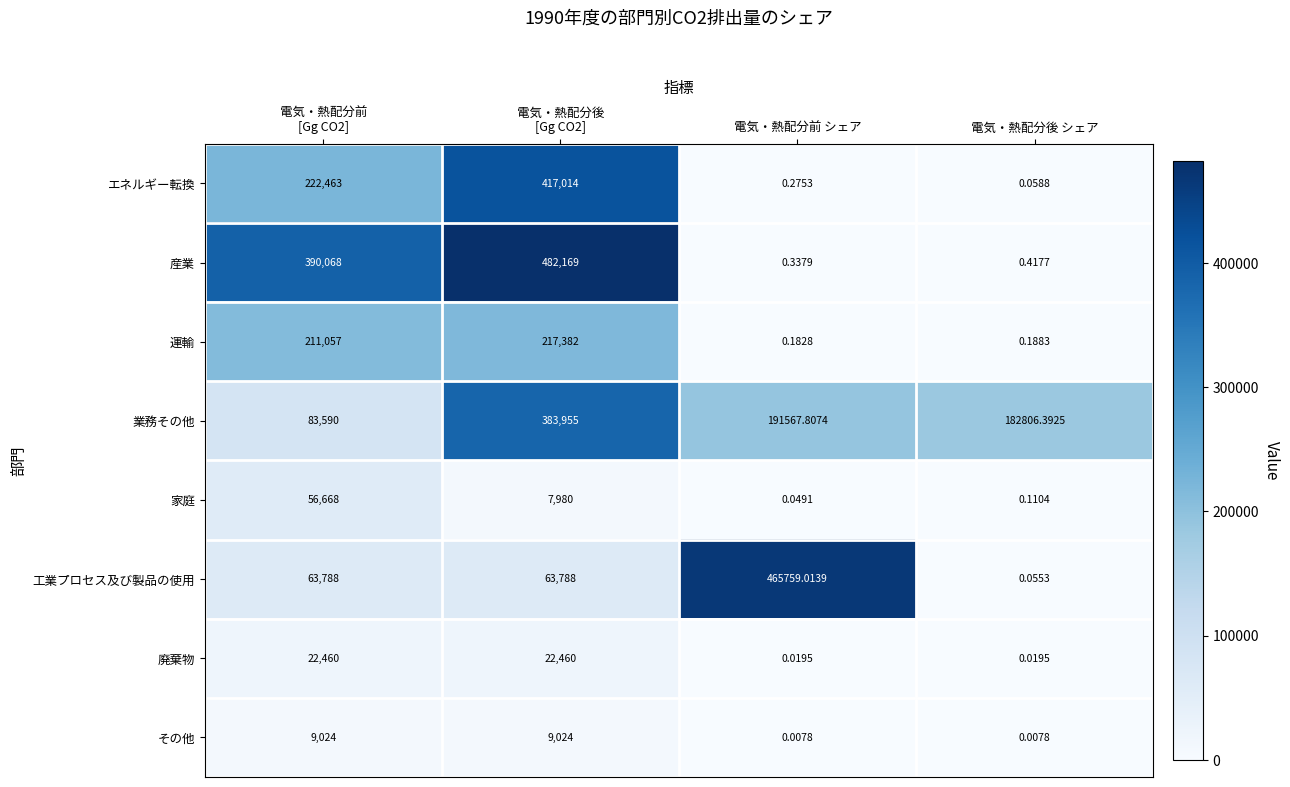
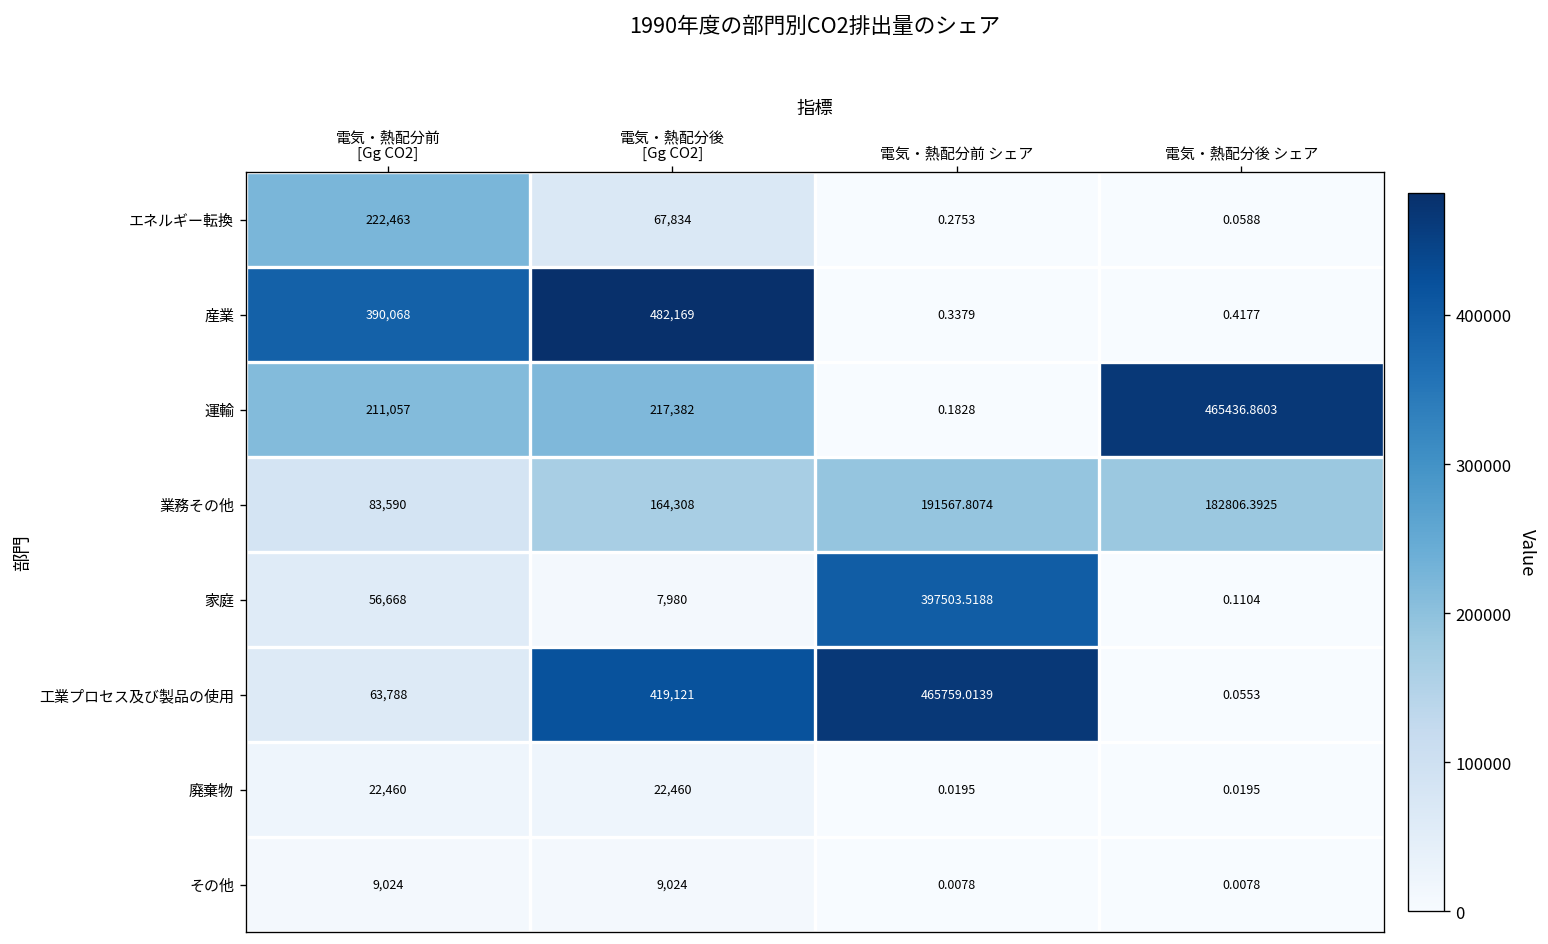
エネルギー転換, 電気・熱配分後 [Gg CO2]: 417,014 -> 67,834
運輸, 電気・熱配分後 シェア: 0.1883 -> 465436.8603
業務その他, 電気・熱配分後 [Gg CO2]: 383,955 -> 164,308
家庭, 電気・熱配分前 シェア: 0.0491 -> 397503.5188
工業プロセス及び製品の使用, 電気・熱配分後 [Gg CO2]: 63,788 -> 419,121
